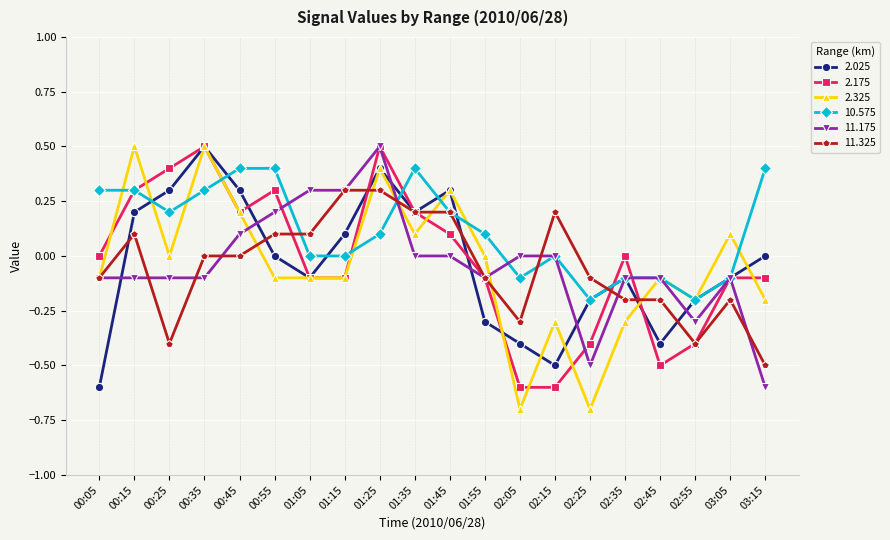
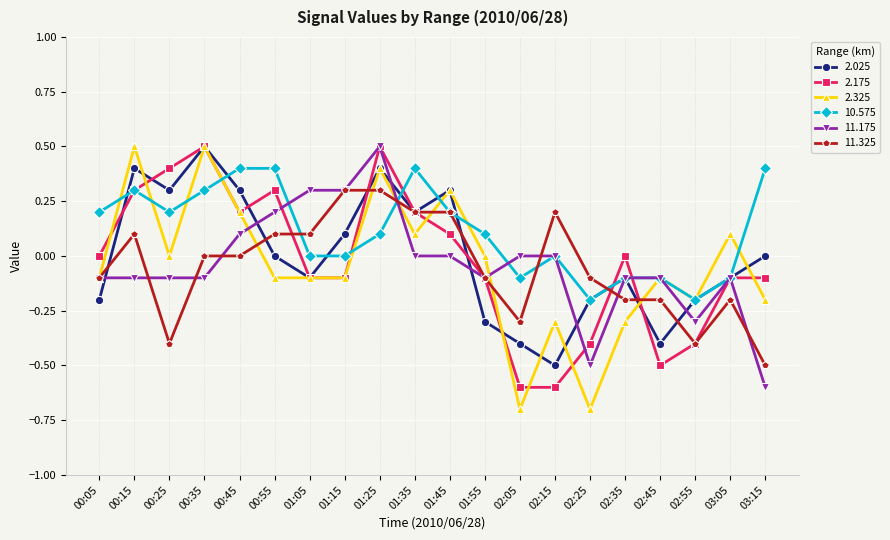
2.025, 00:05: -0.6 -> -0.2
10.575, 00:05: 0.3 -> 0.2
2.025, 00:15: 0.2 -> 0.4
